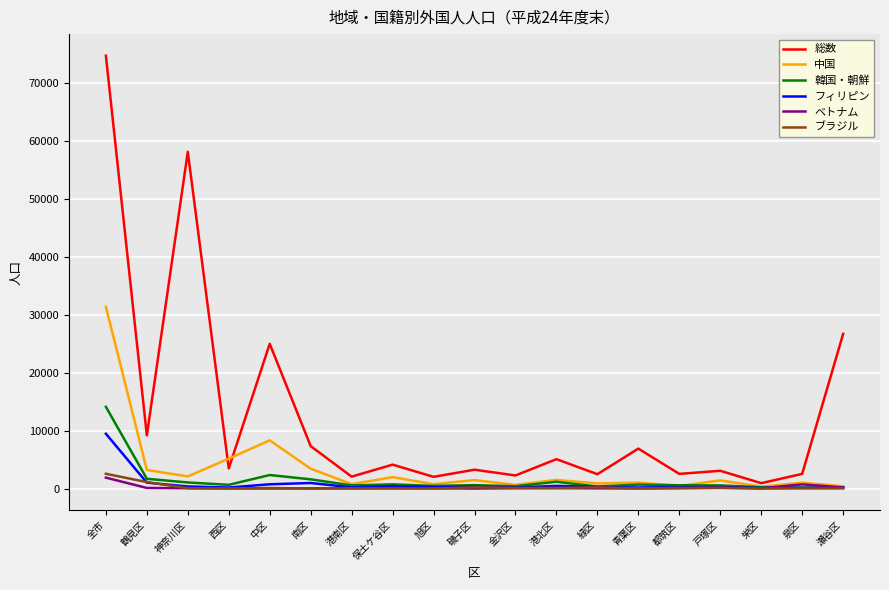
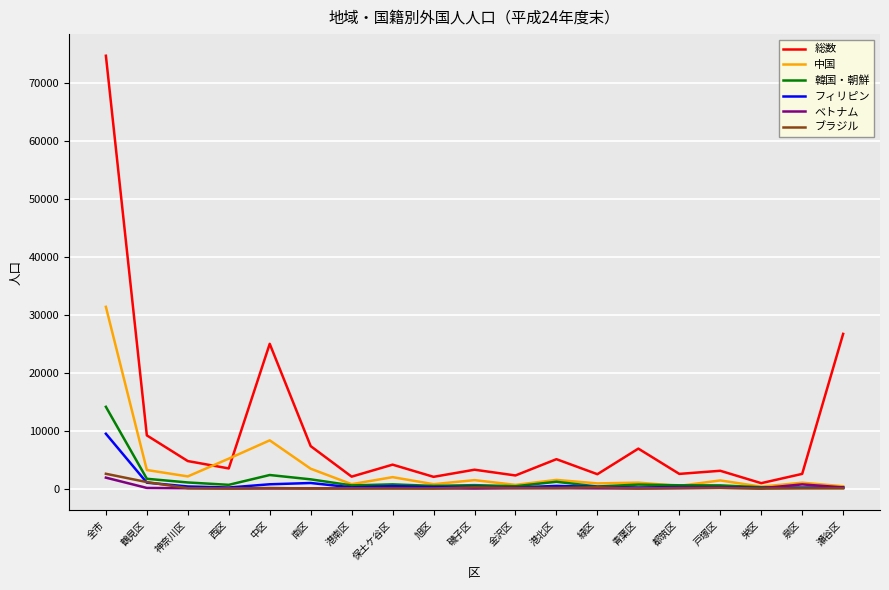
総数, 神奈川区: 58000 -> 5000
